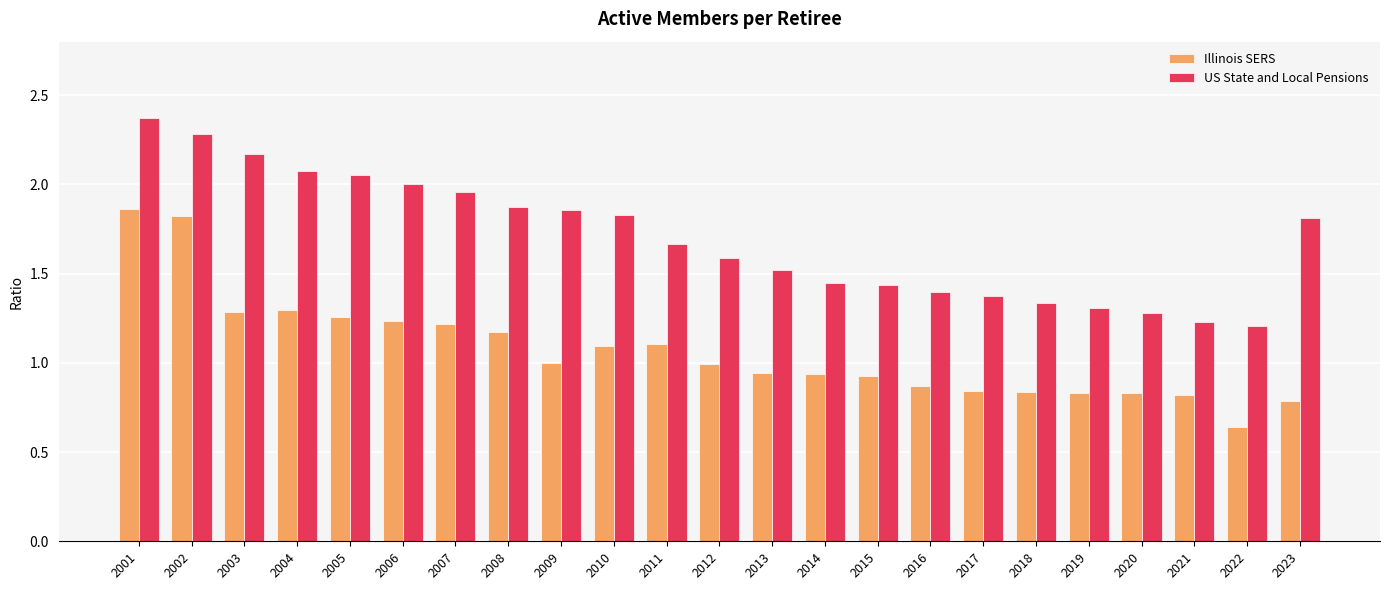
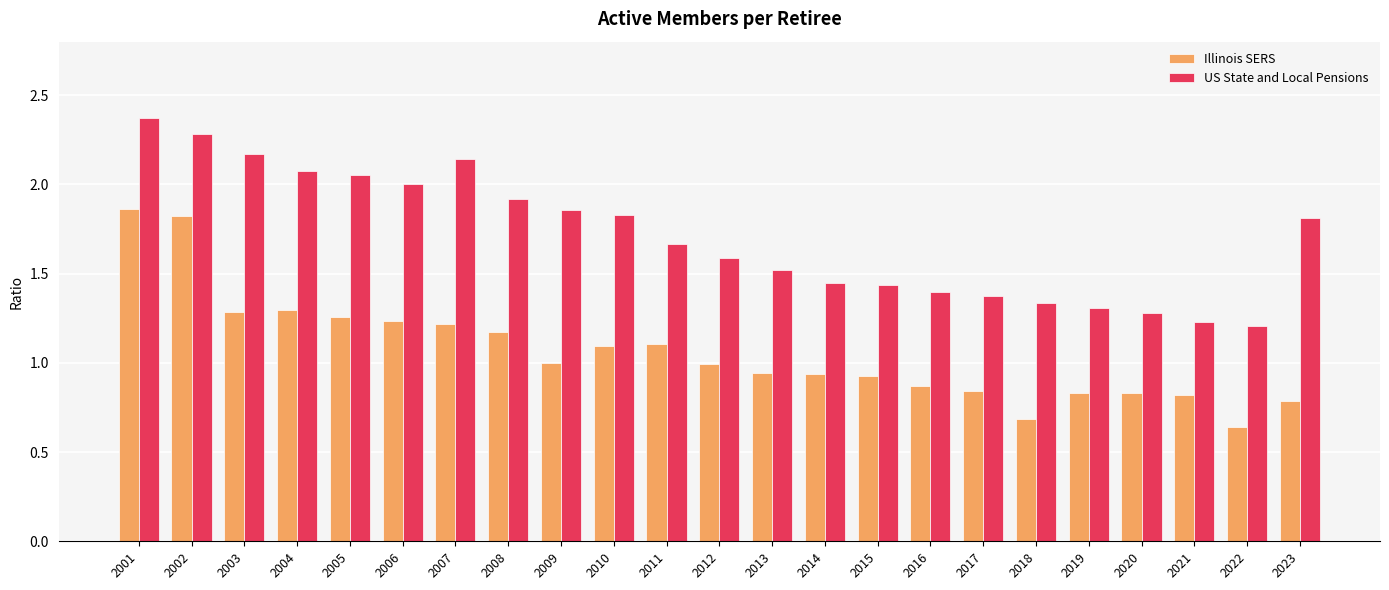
US State and Local Pensions, 2007: 1.96 -> 2.14
US State and Local Pensions, 2008: 1.87 -> 1.92
Illinois SERS, 2018: 0.84 -> 0.68
